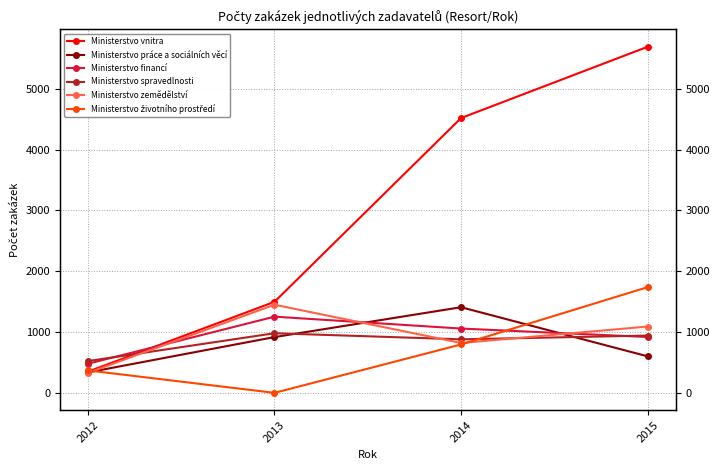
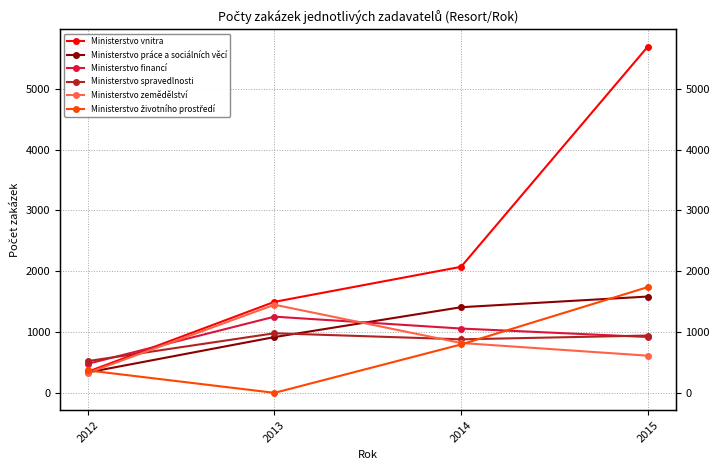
Ministerstvo vnitra, 2014: 4500 -> 2100
Ministerstvo práce a sociálních věcí, 2015: 600 -> 1600
Ministerstvo zemědělství, 2015: 1100 -> 600
